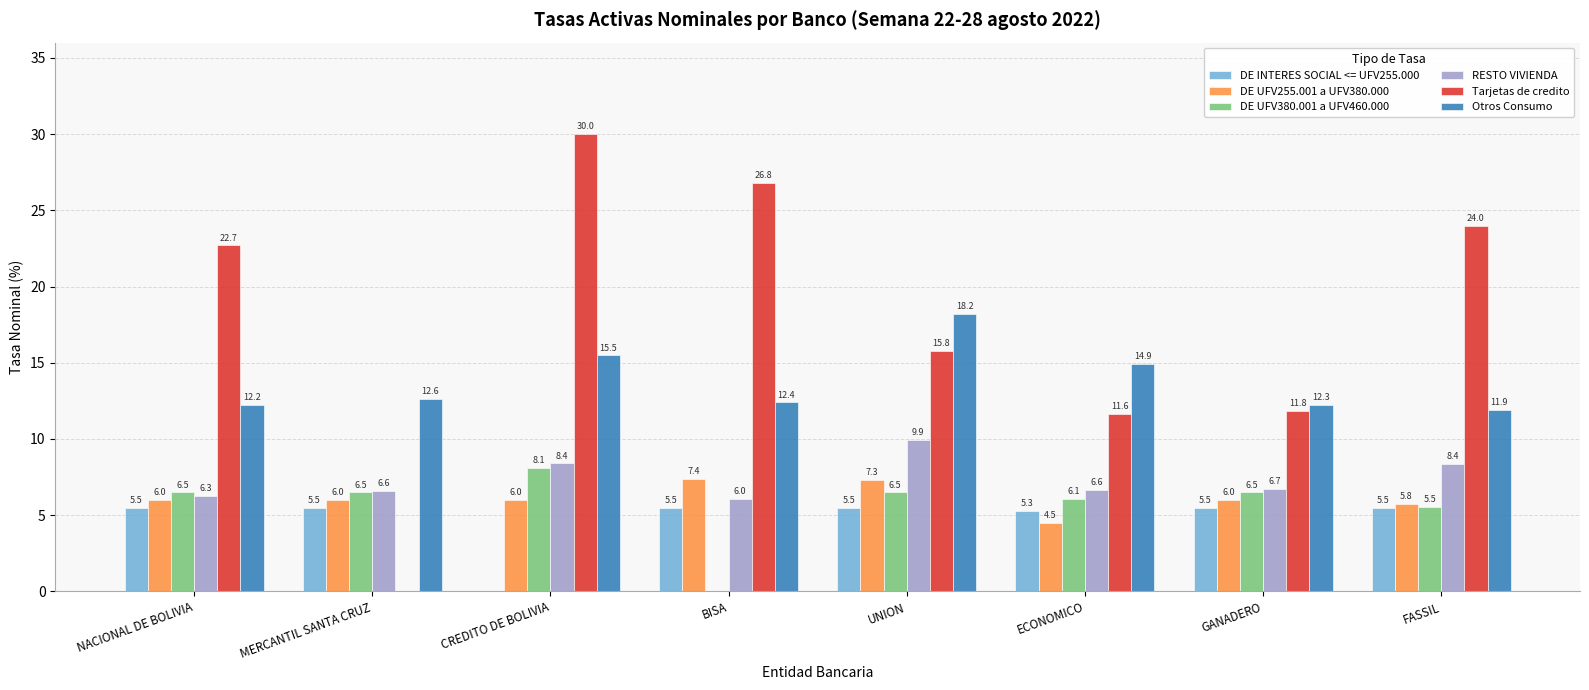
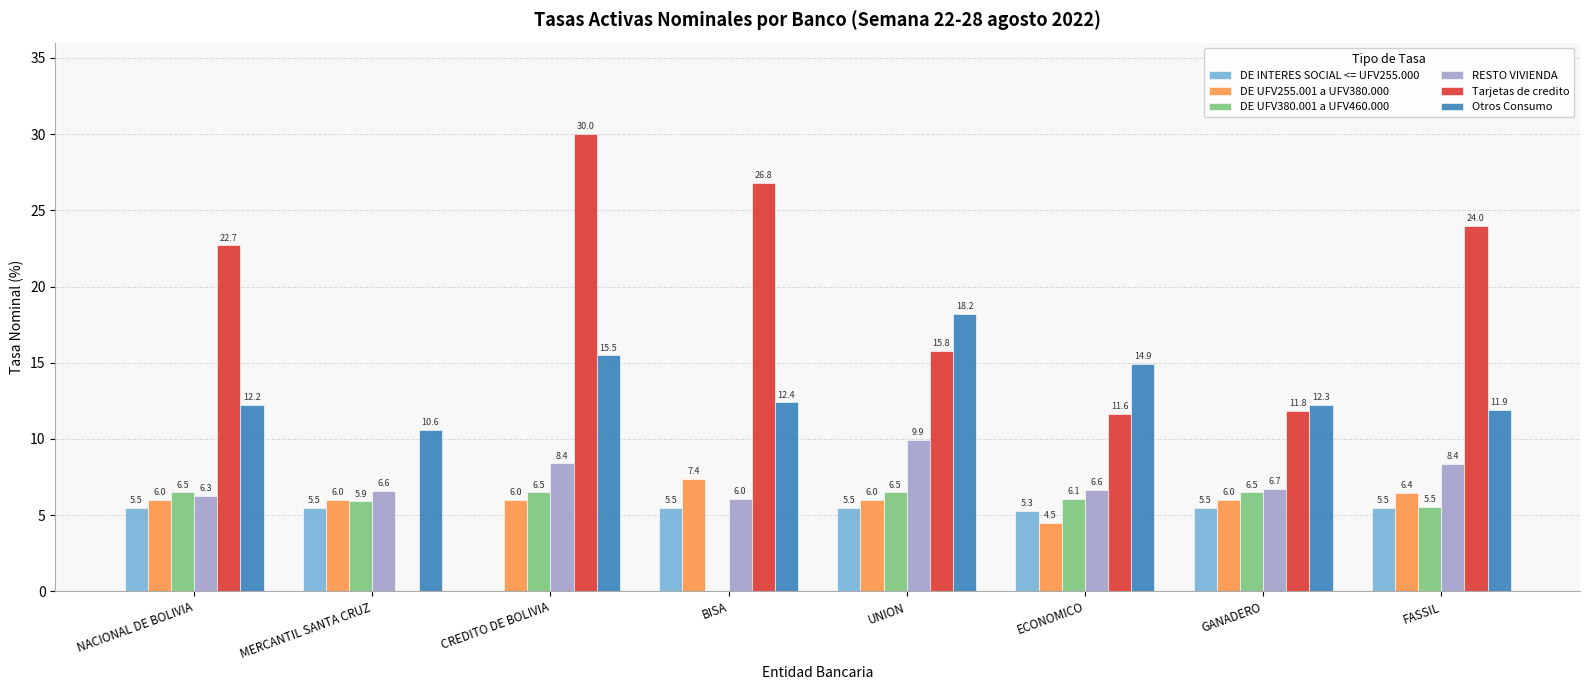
DE UFV380.001 a UFV460.000, MERCANTIL SANTA CRUZ: 6.5 -> 5.9
Otros Consumo, MERCANTIL SANTA CRUZ: 12.6 -> 10.6
DE UFV380.001 a UFV460.000, CREDITO DE BOLIVIA: 8.1 -> 6.5
DE UFV255.001 a UFV380.000, UNION: 7.3 -> 6.0
DE UFV255.001 a UFV380.000, FASSIL: 5.8 -> 6.4
